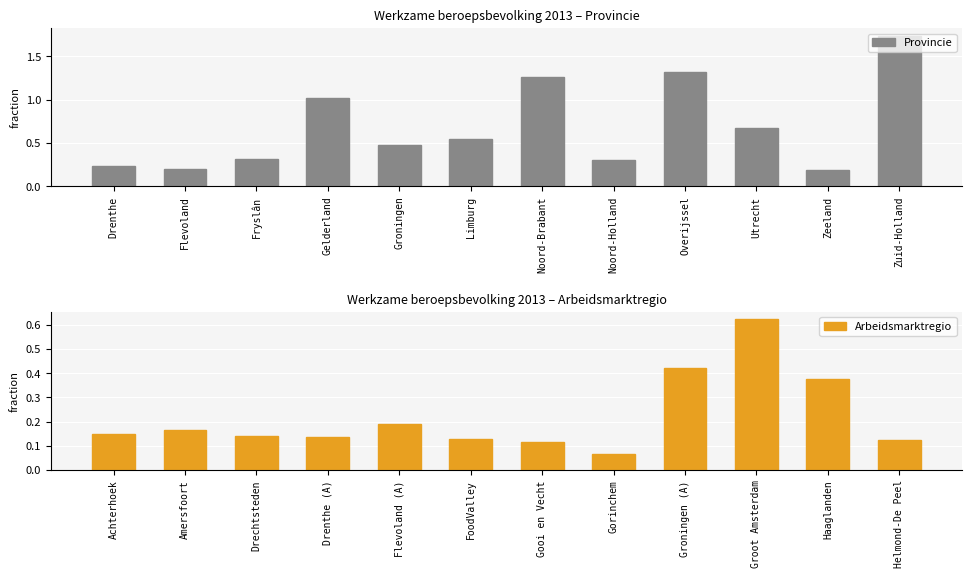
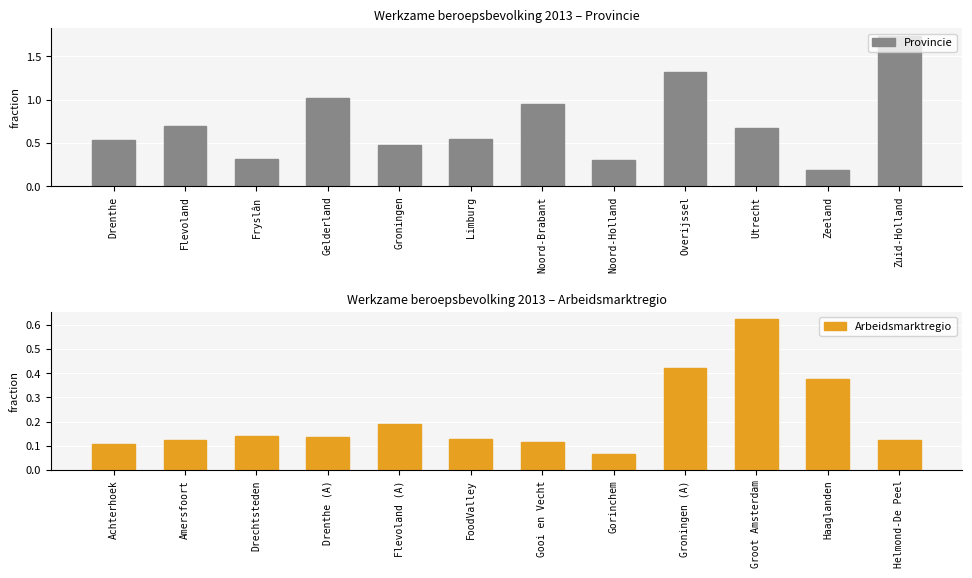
Werkzame beroepsbevolking 2013 – Provincie, Drenthe: 0.2 -> 0.5
Werkzame beroepsbevolking 2013 – Provincie, Flevoland: 0.2 -> 0.7
Werkzame beroepsbevolking 2013 – Provincie, Noord-Brabant: 1.3 -> 1.0
Werkzame beroepsbevolking 2013 – Arbeidsmarktregio, Achterhoek: 0.15 -> 0.11
Werkzame beroepsbevolking 2013 – Arbeidsmarktregio, Amersfoort: 0.17 -> 0.13
